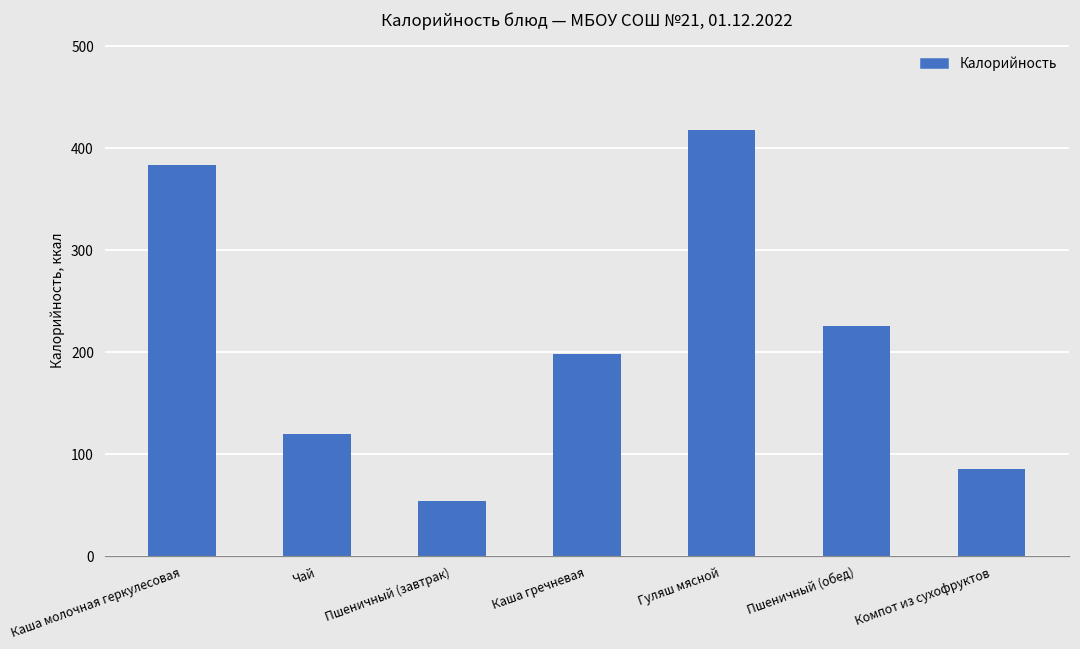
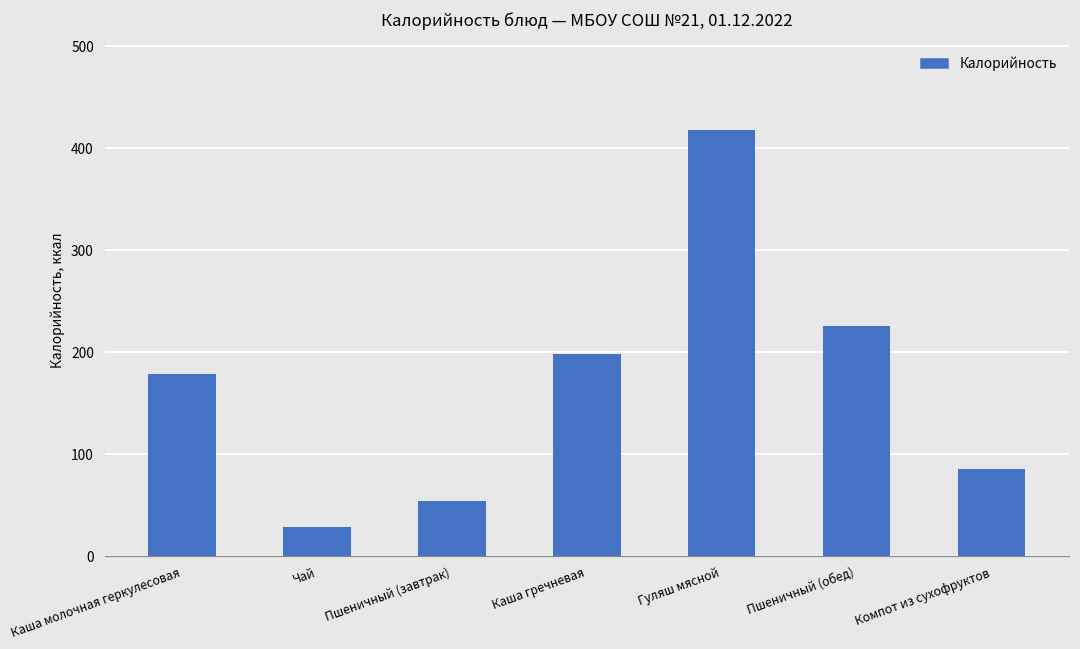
Каша молочная геркулесовая: 380 -> 180
Чай: 120 -> 30
